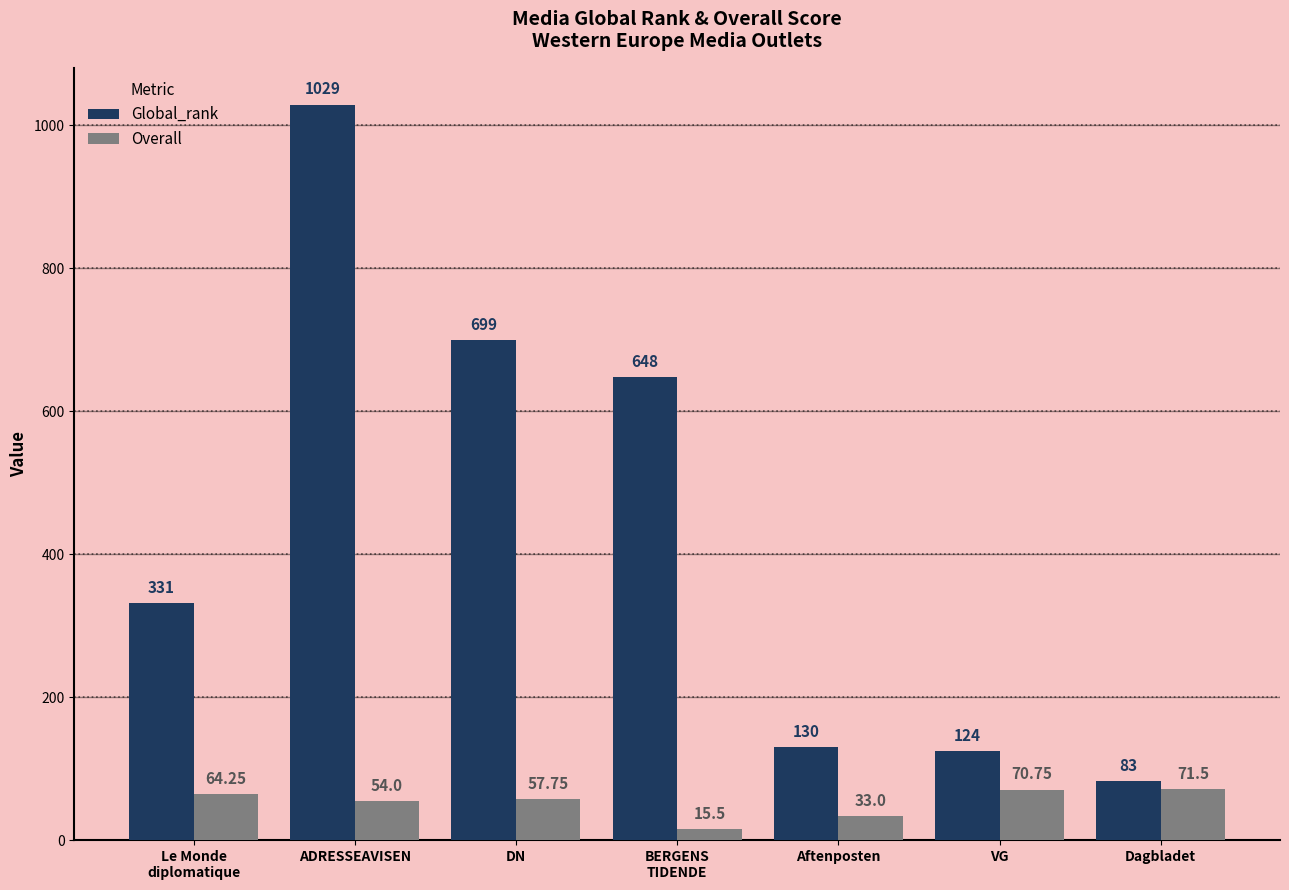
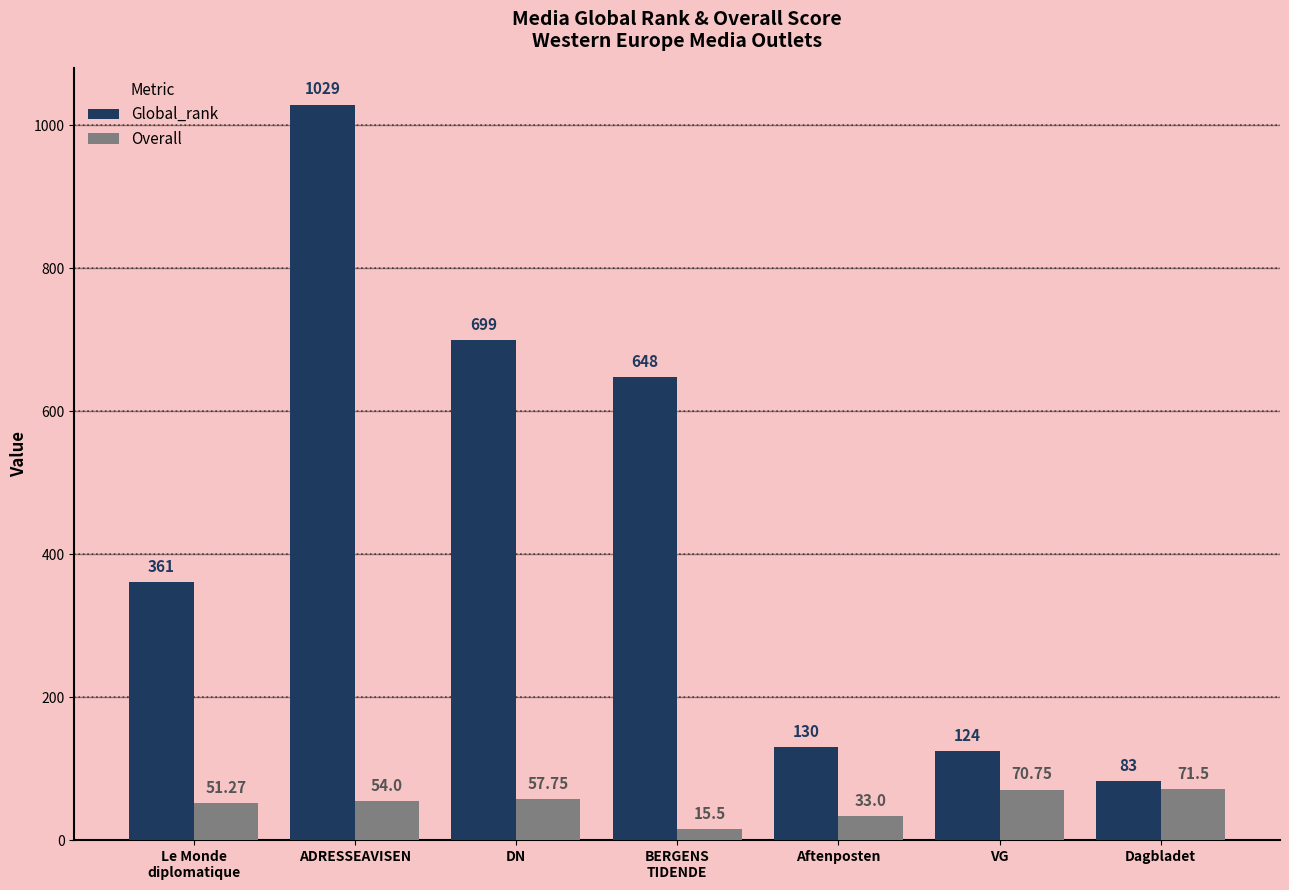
Global_rank, Le Monde diplomatique: 331 -> 361
Overall, Le Monde diplomatique: 64.25 -> 51.27
